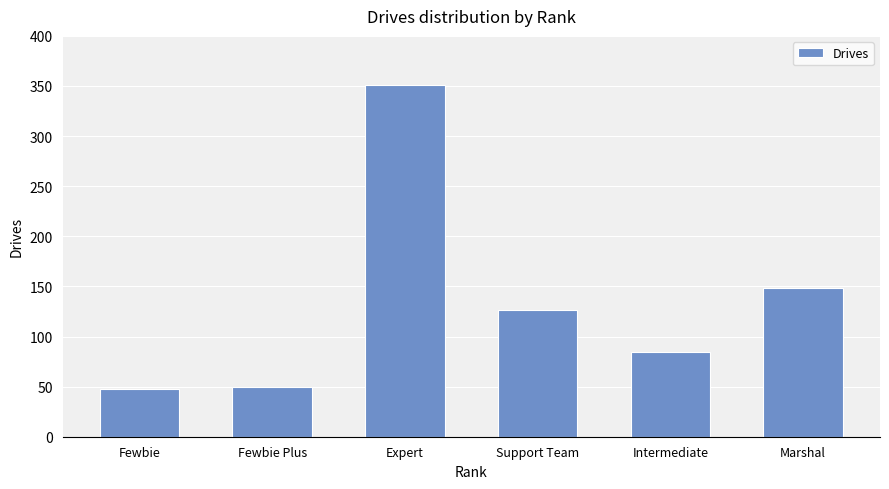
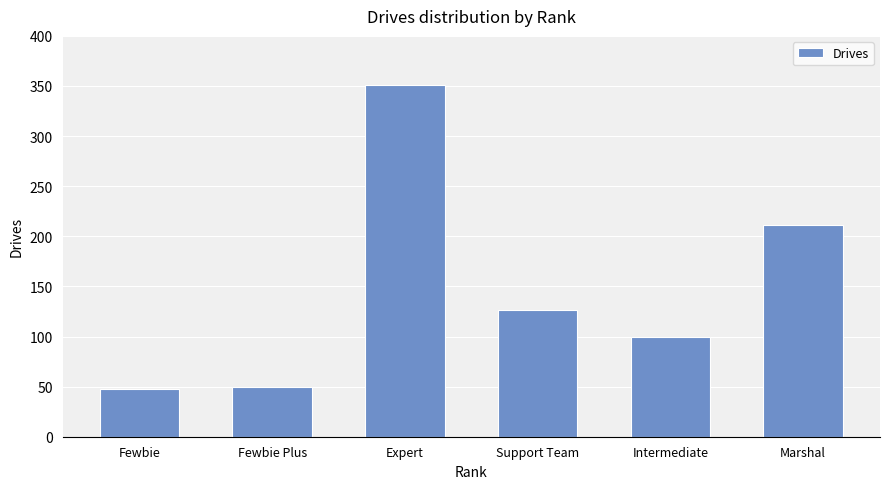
Intermediate: 85 -> 100
Marshal: 148 -> 211
